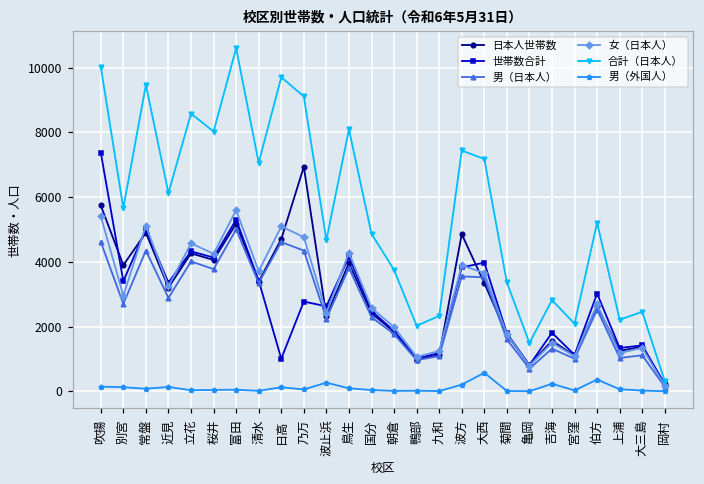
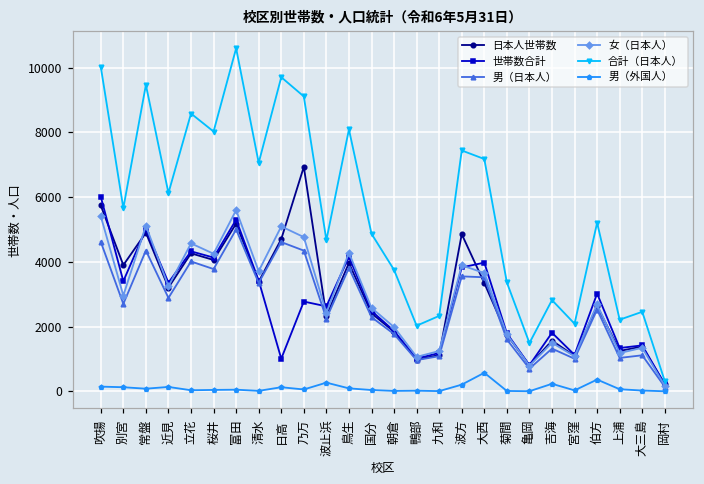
世帯数合計, 吹揚: 7400 -> 6000
